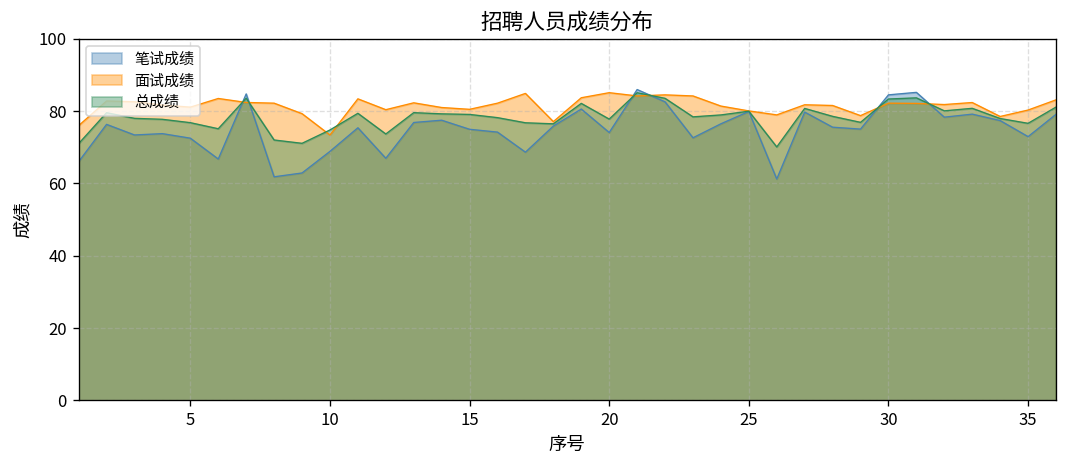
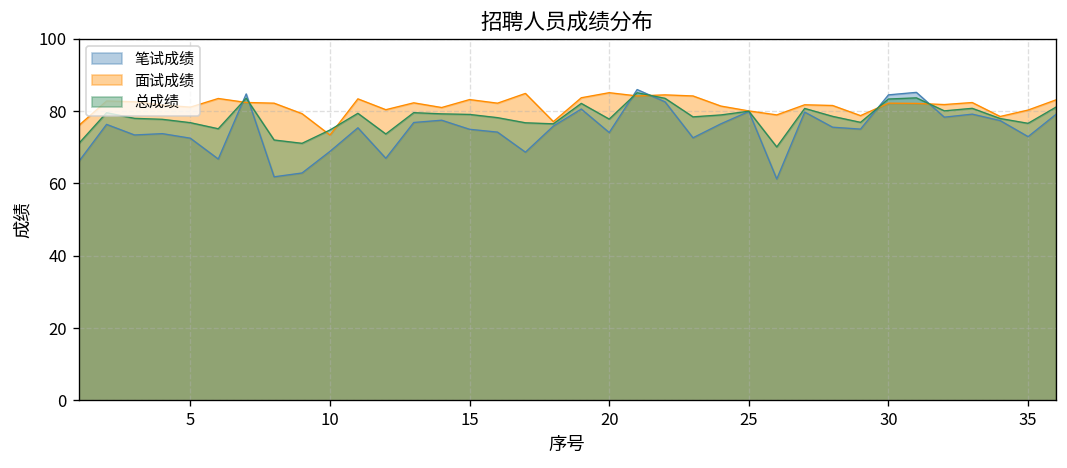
面试成绩, 15: 81 -> 83
